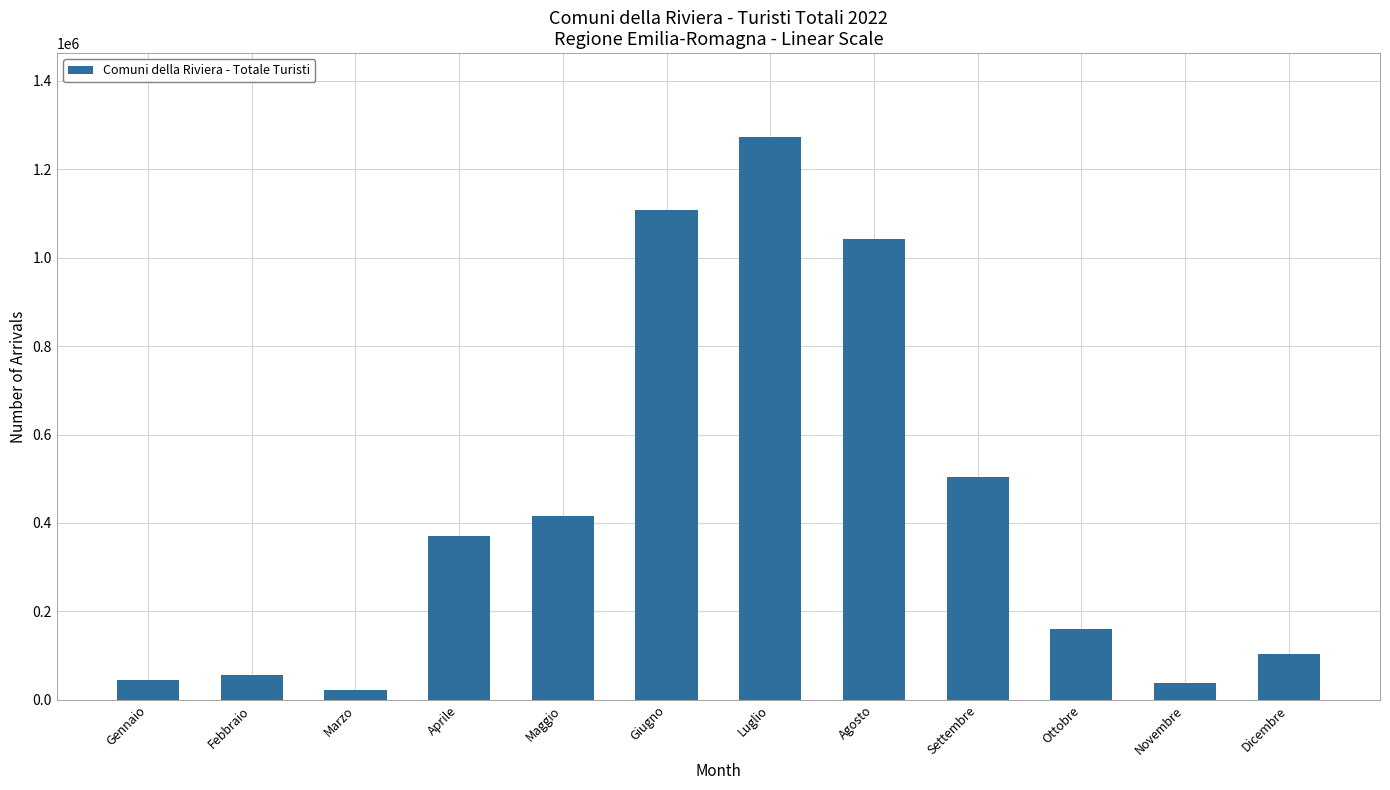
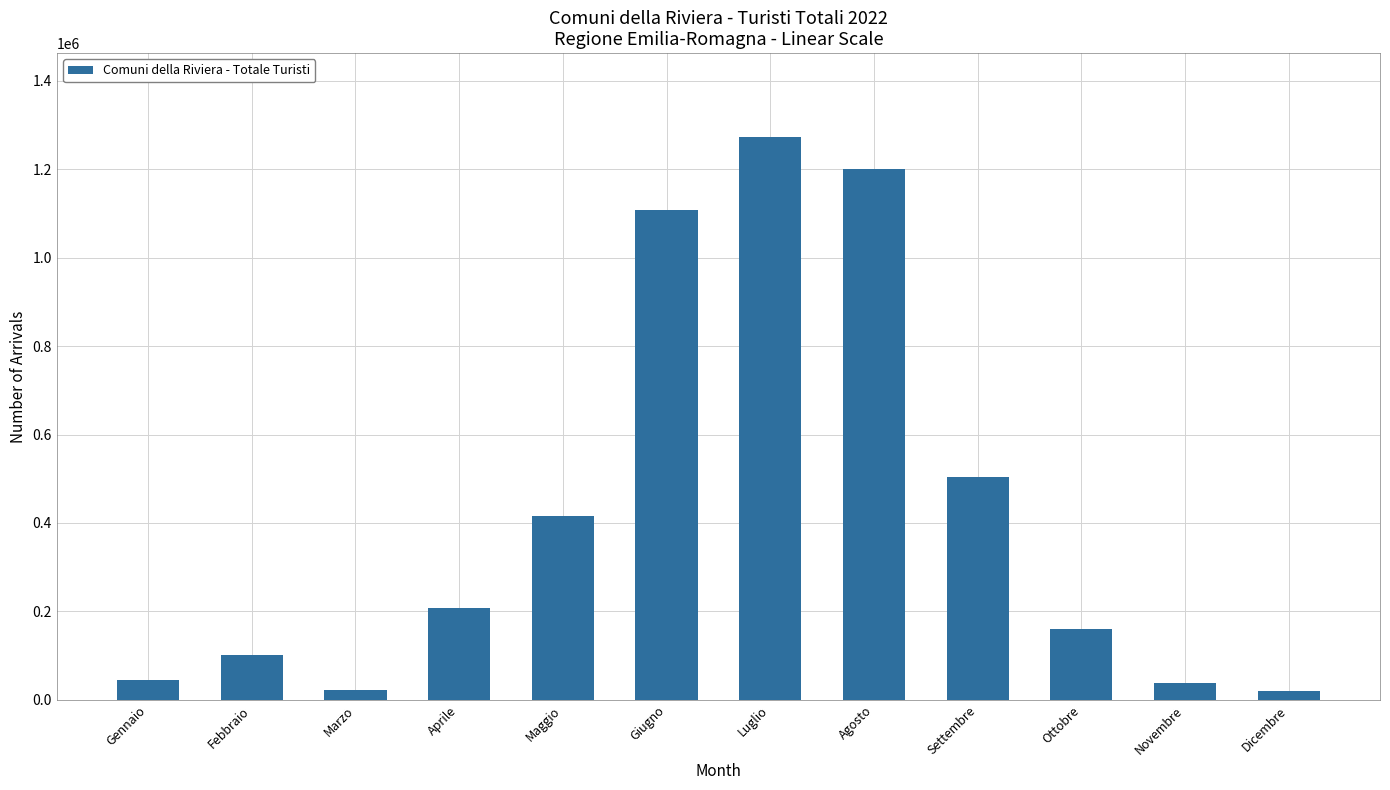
Febbraio: 60000 -> 100000
Aprile: 370000 -> 210000
Agosto: 1040000 -> 1200000
Dicembre: 100000 -> 20000
